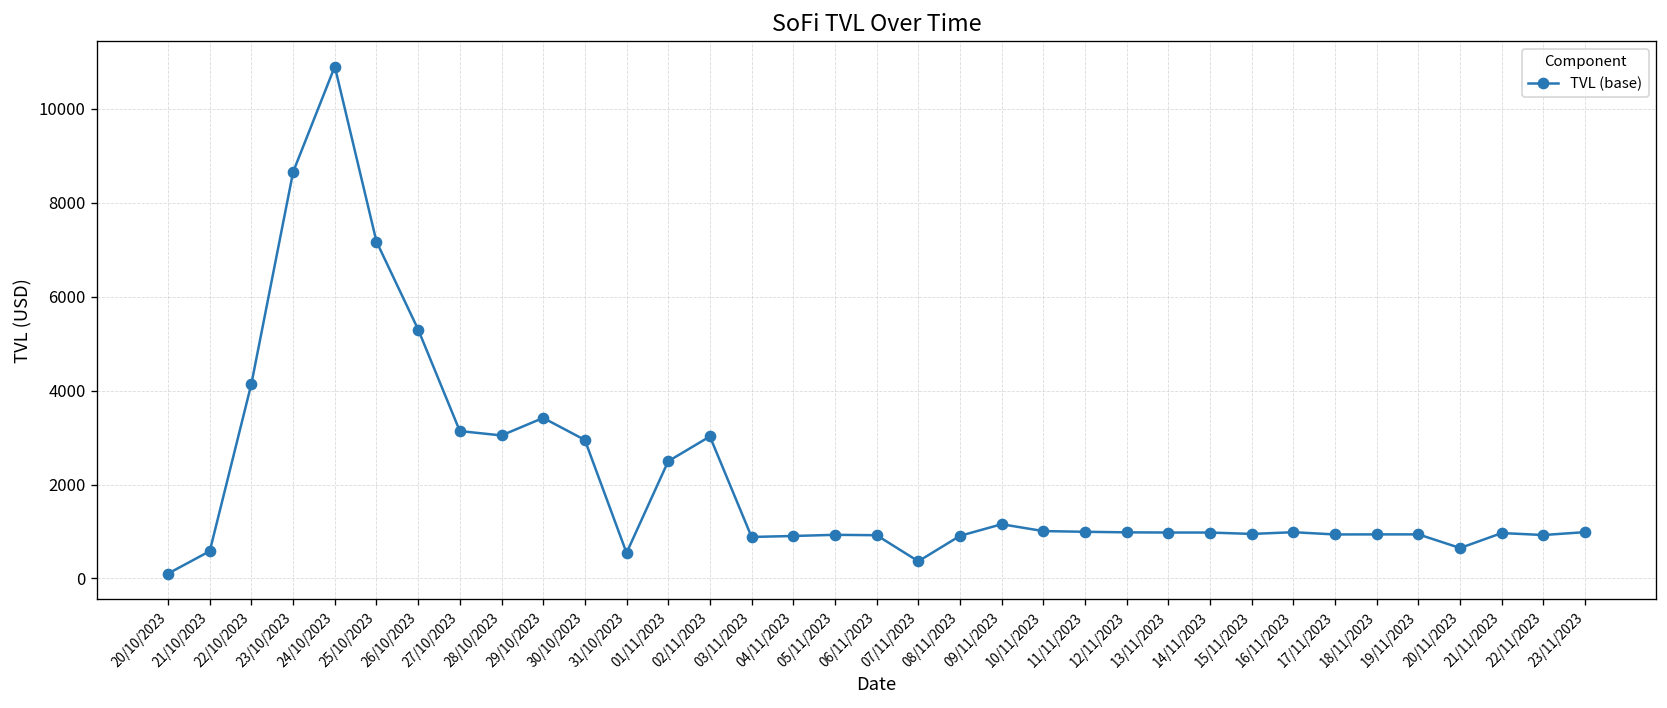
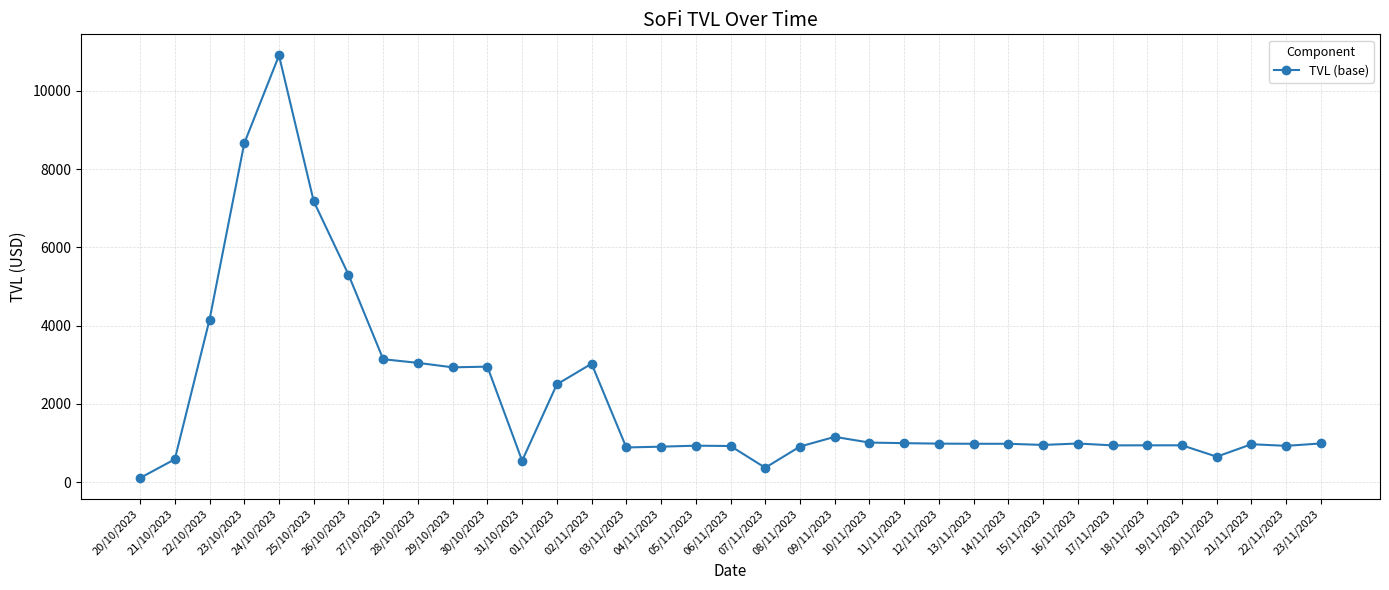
29/10/2023: 3400 -> 2900
